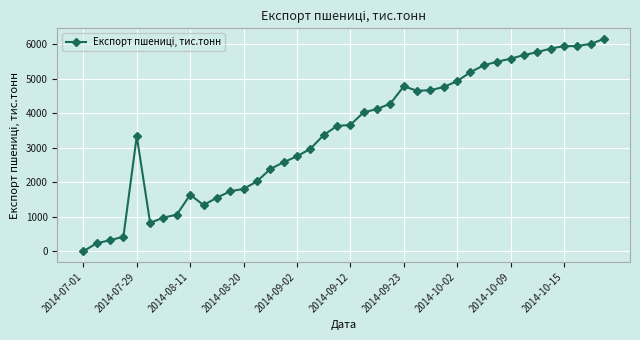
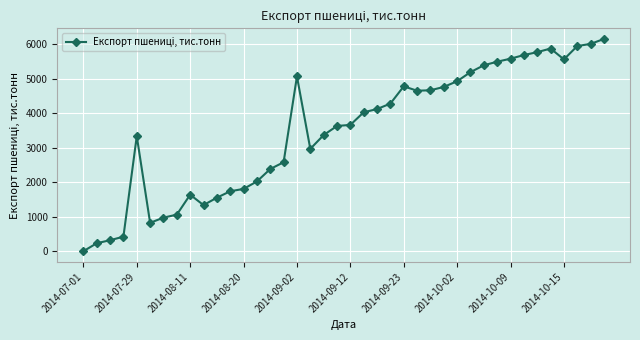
2014-09-02: 2800 -> 5100
2014-10-15: 5900 -> 5600
